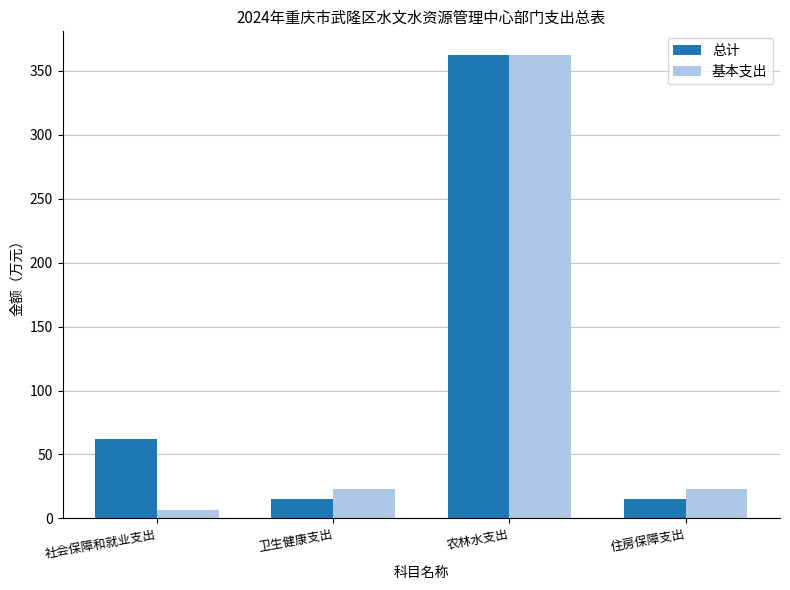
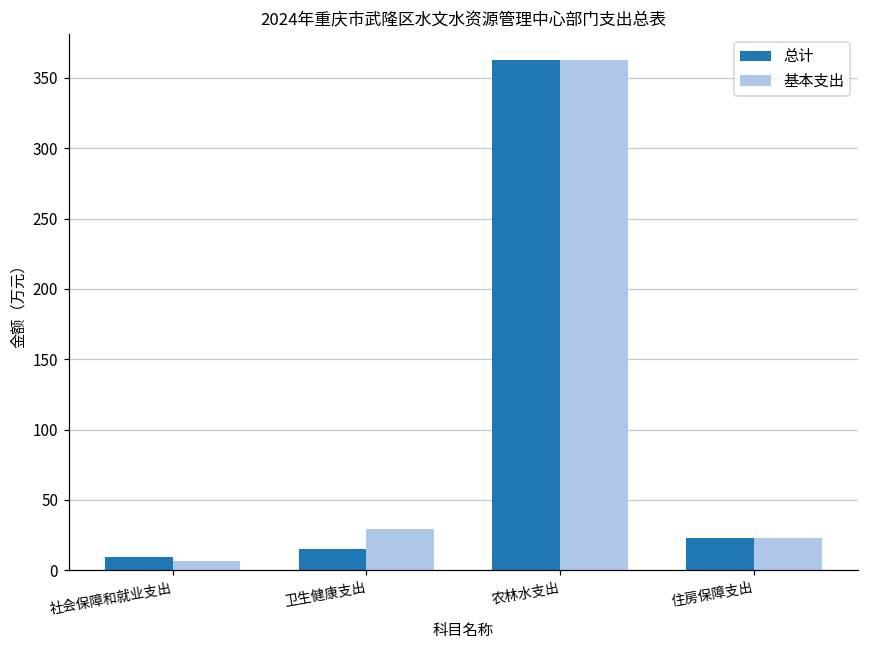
总计, 社会保障和就业支出: 62 -> 9
基本支出, 卫生健康支出: 23 -> 29
总计, 住房保障支出: 15 -> 23
